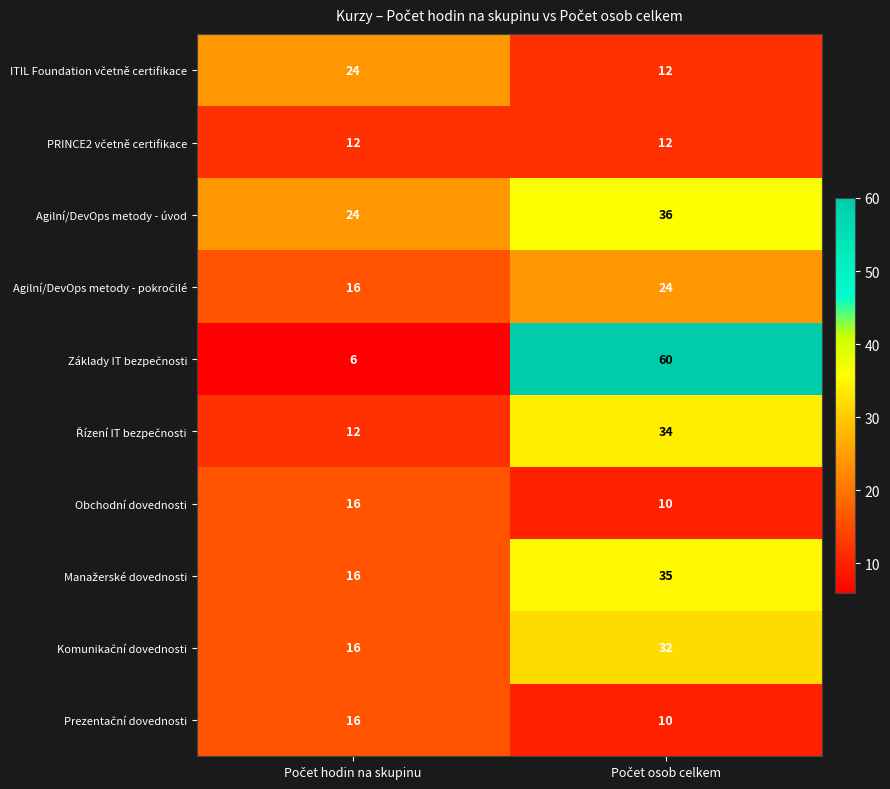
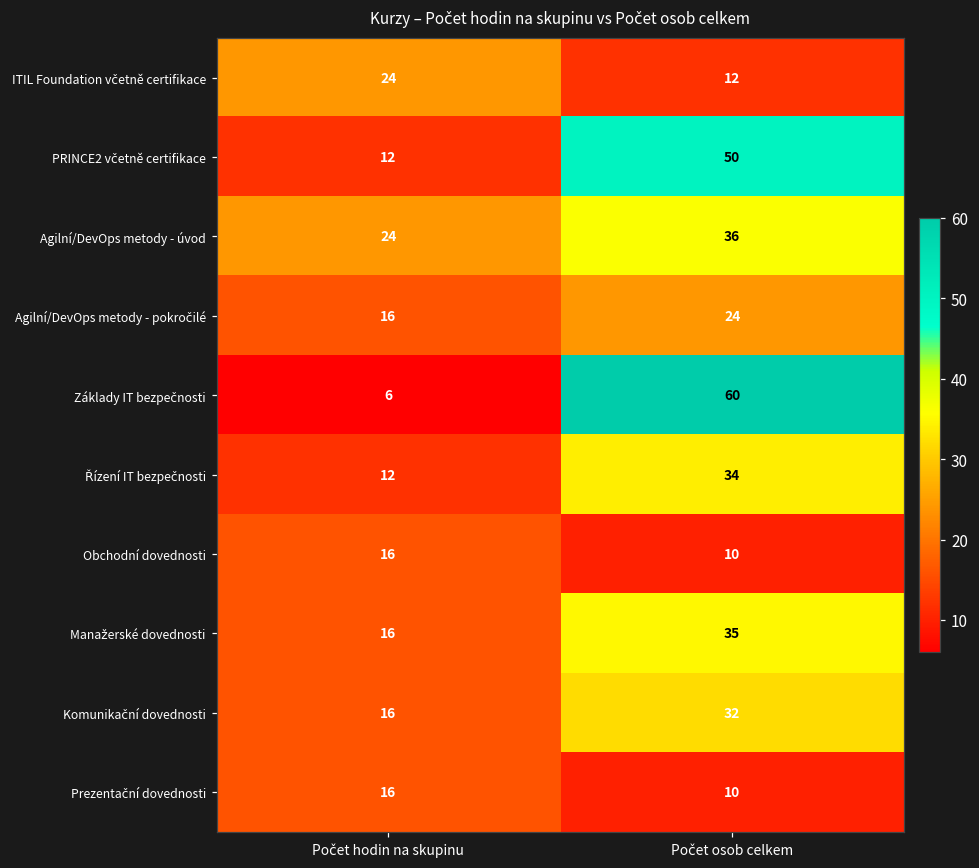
PRINCE2 včetně certifikace, Počet osob celkem: 12 -> 50
